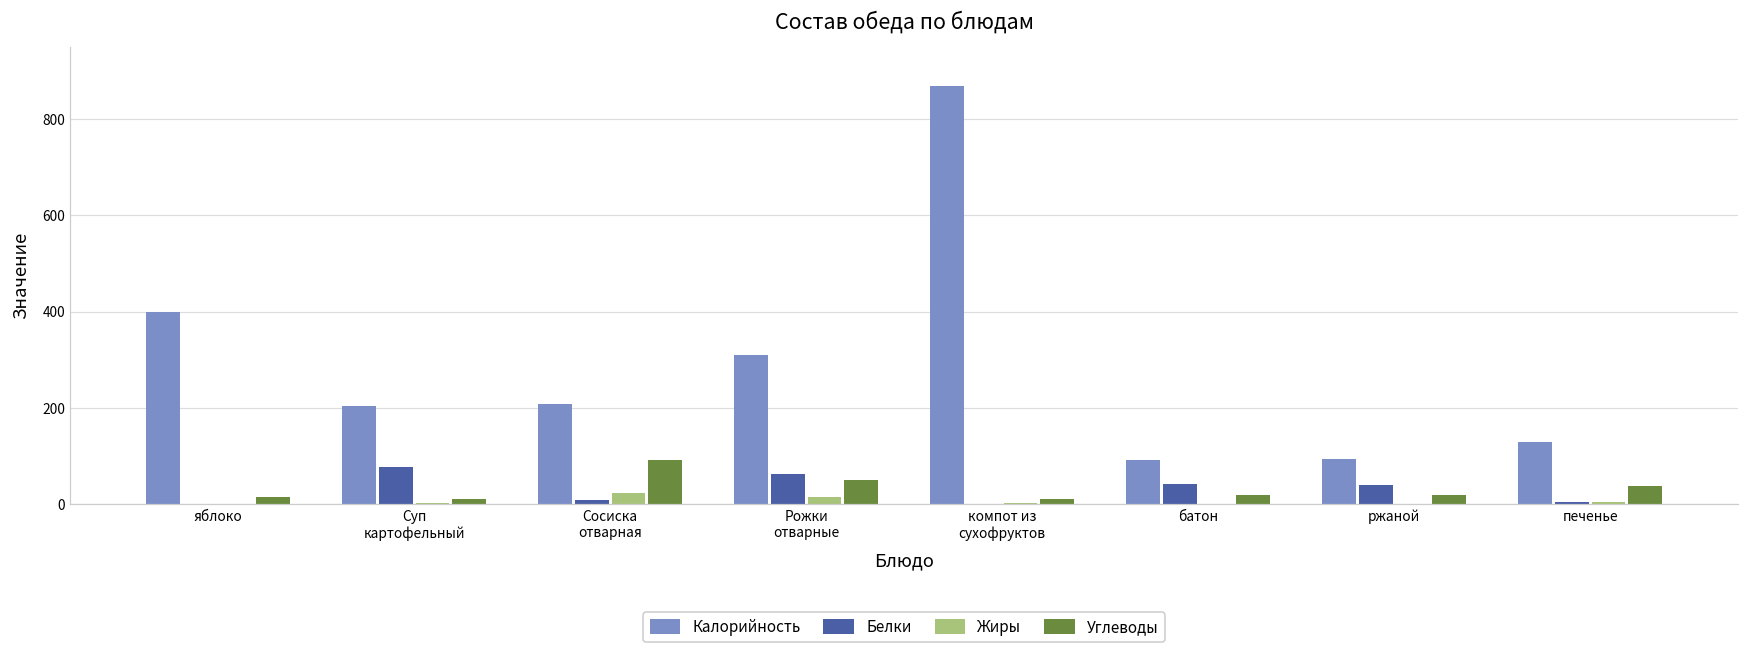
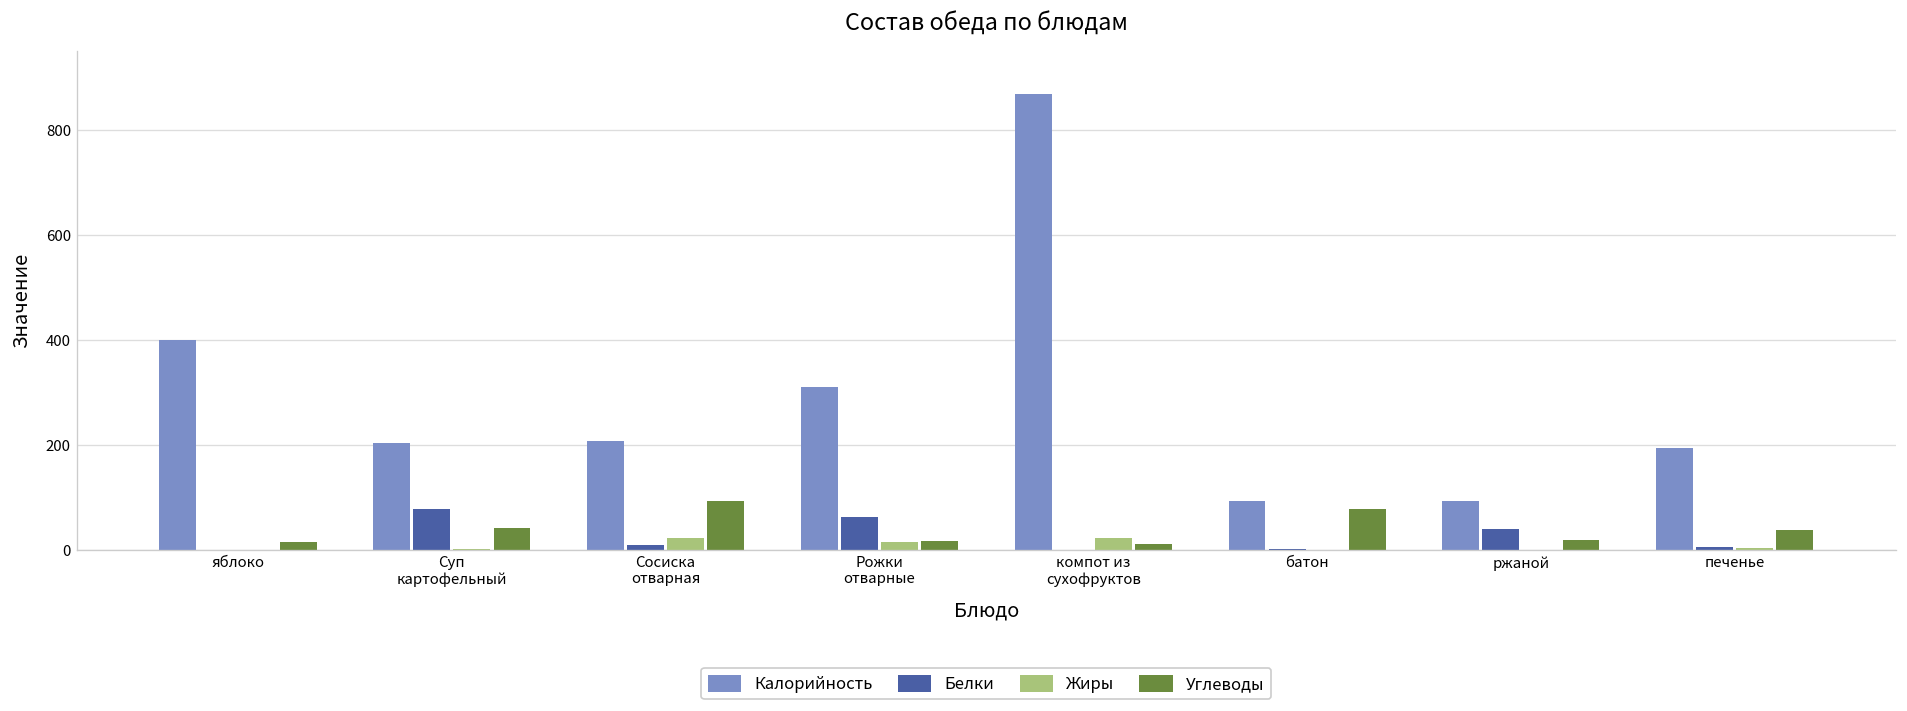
Углеводы, Суп картофельный: 10 -> 40
Углеводы, Рожки отварные: 50 -> 20
Жиры, компот из сухофруктов: 0 -> 20
Белки, батон: 40 -> 0
Углеводы, батон: 20 -> 80
Калорийность, печенье: 130 -> 190
